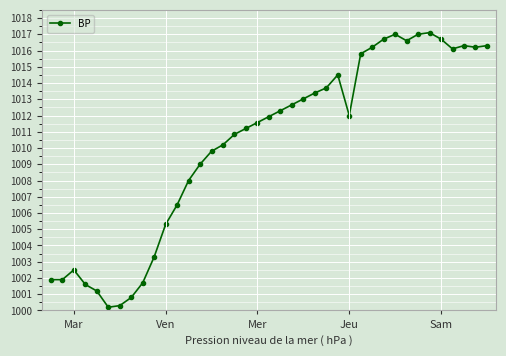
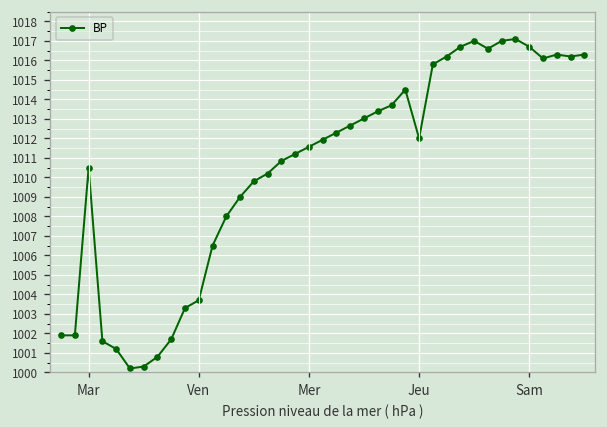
Mar: 1002.5 -> 1010.5
Ven: 1005.3 -> 1003.7
